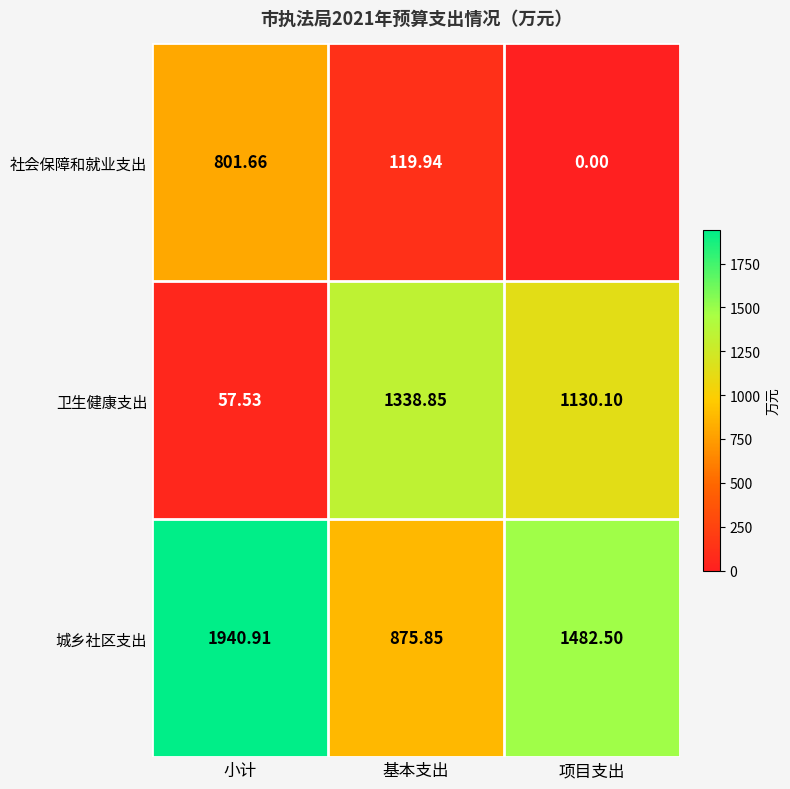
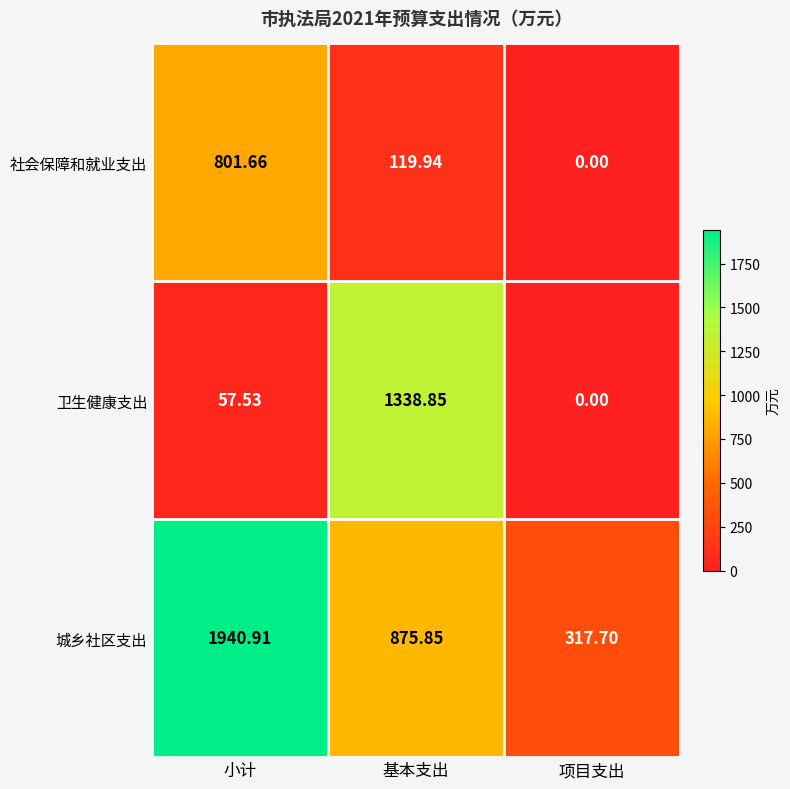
卫生健康支出, 项目支出: 1130.10 -> 0.00
城乡社区支出, 项目支出: 1482.50 -> 317.70
